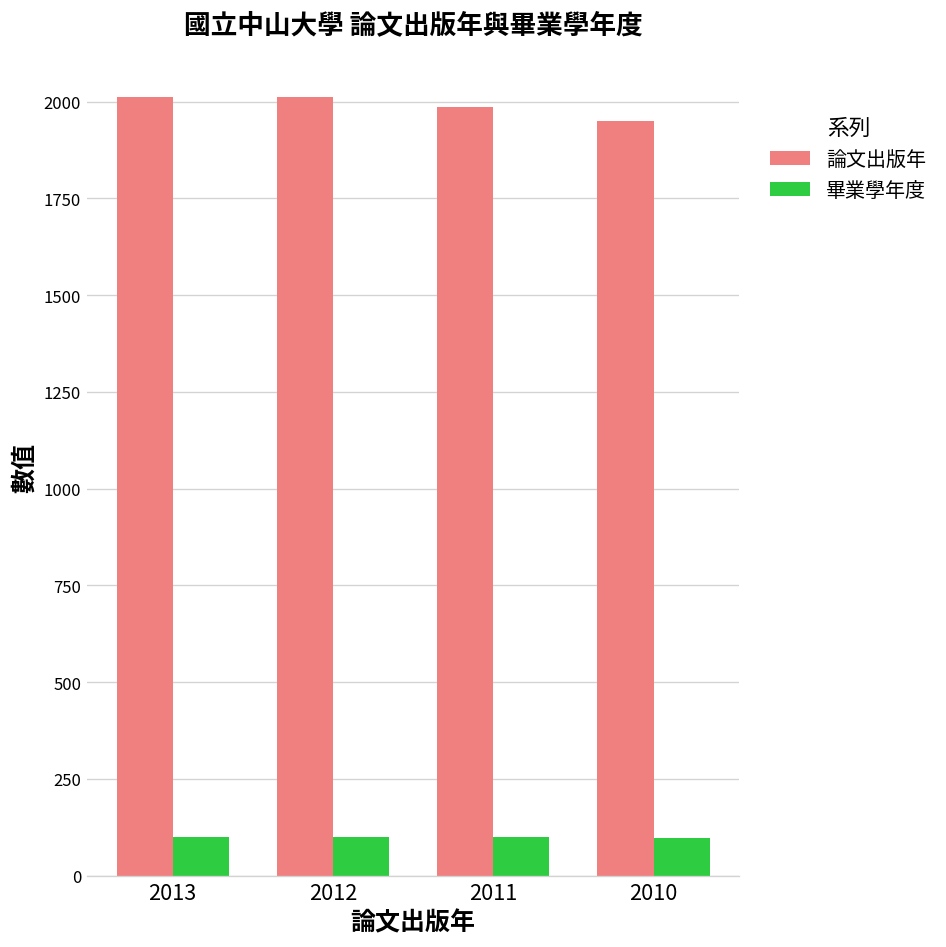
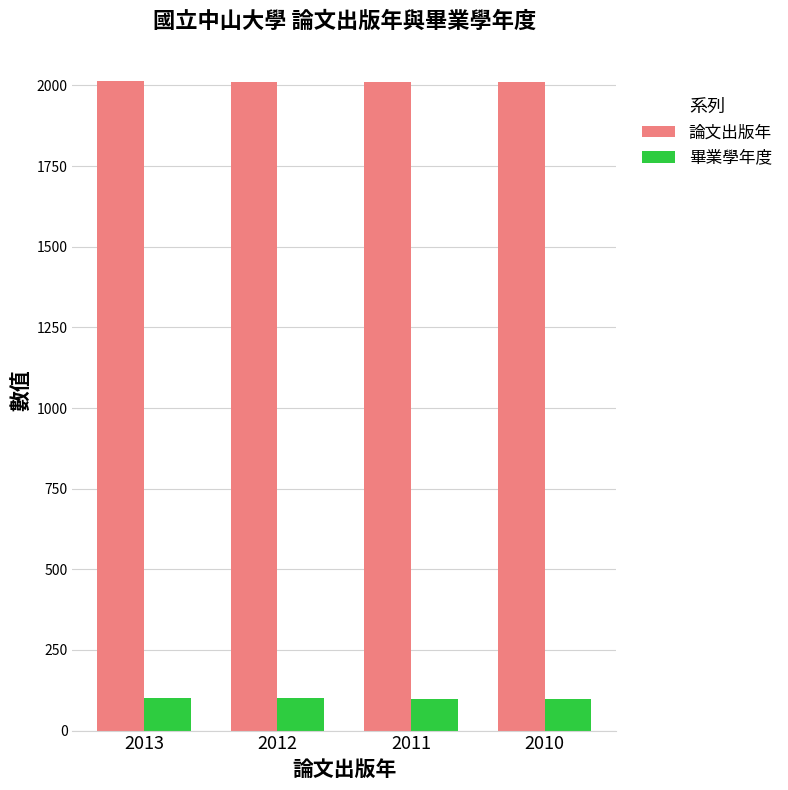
論文出版年, 2011: 1990 -> 2010
論文出版年, 2010: 1950 -> 2010
